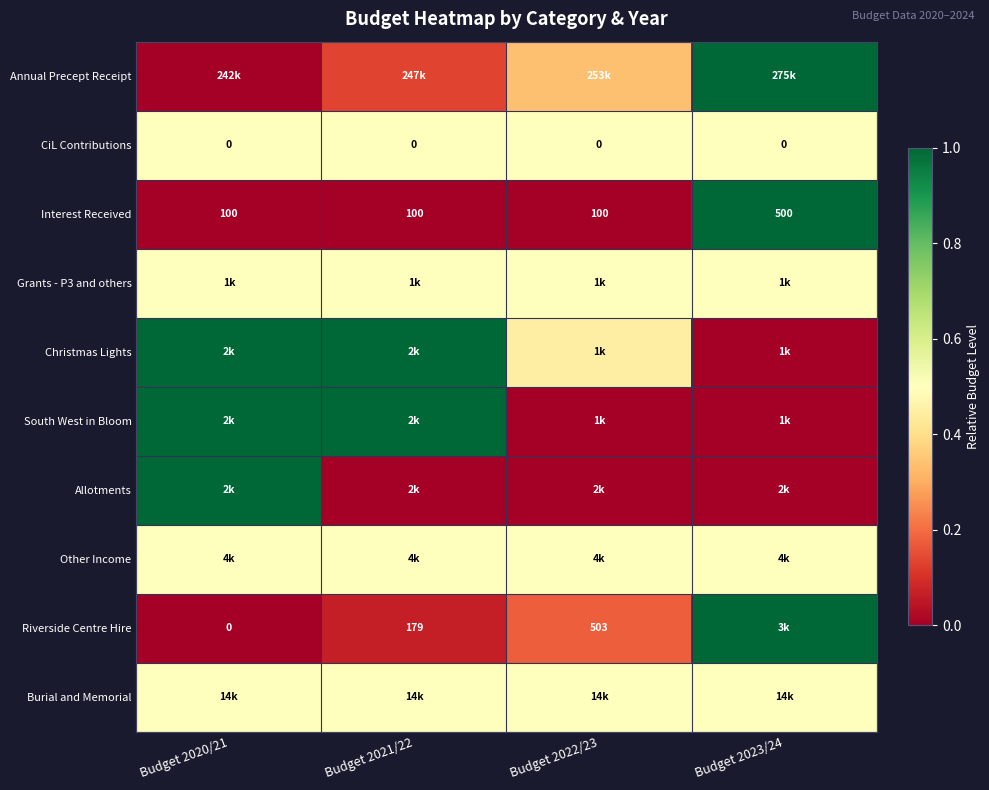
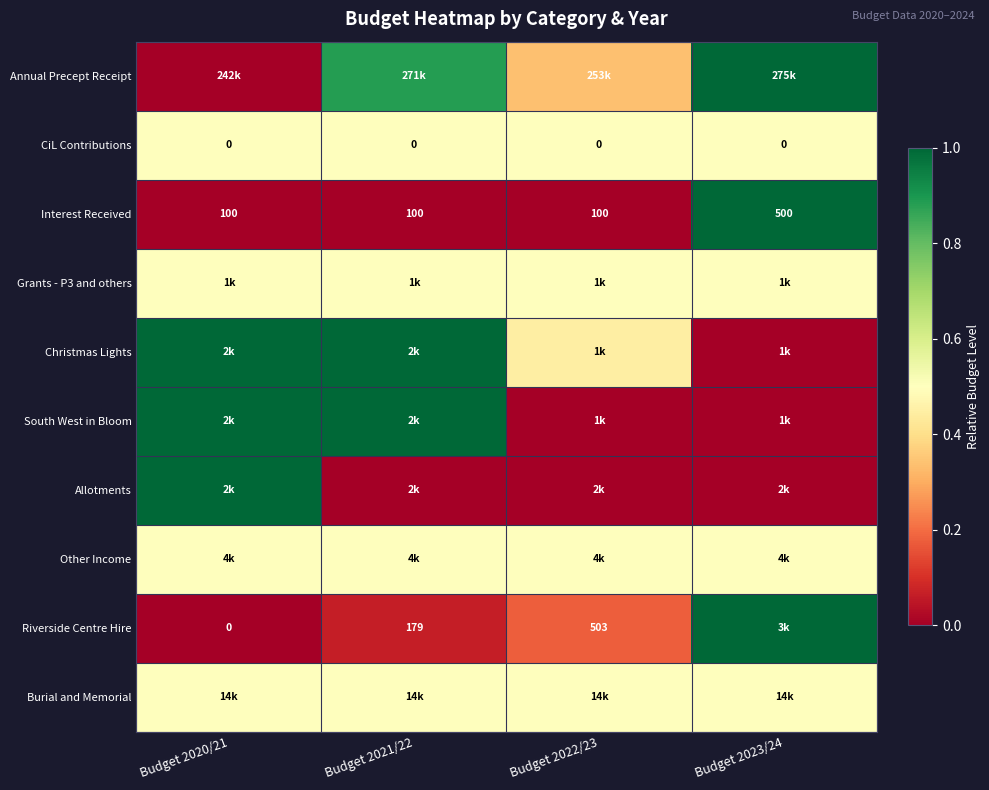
Annual Precept Receipt, Budget 2021/22: 247k -> 271k
